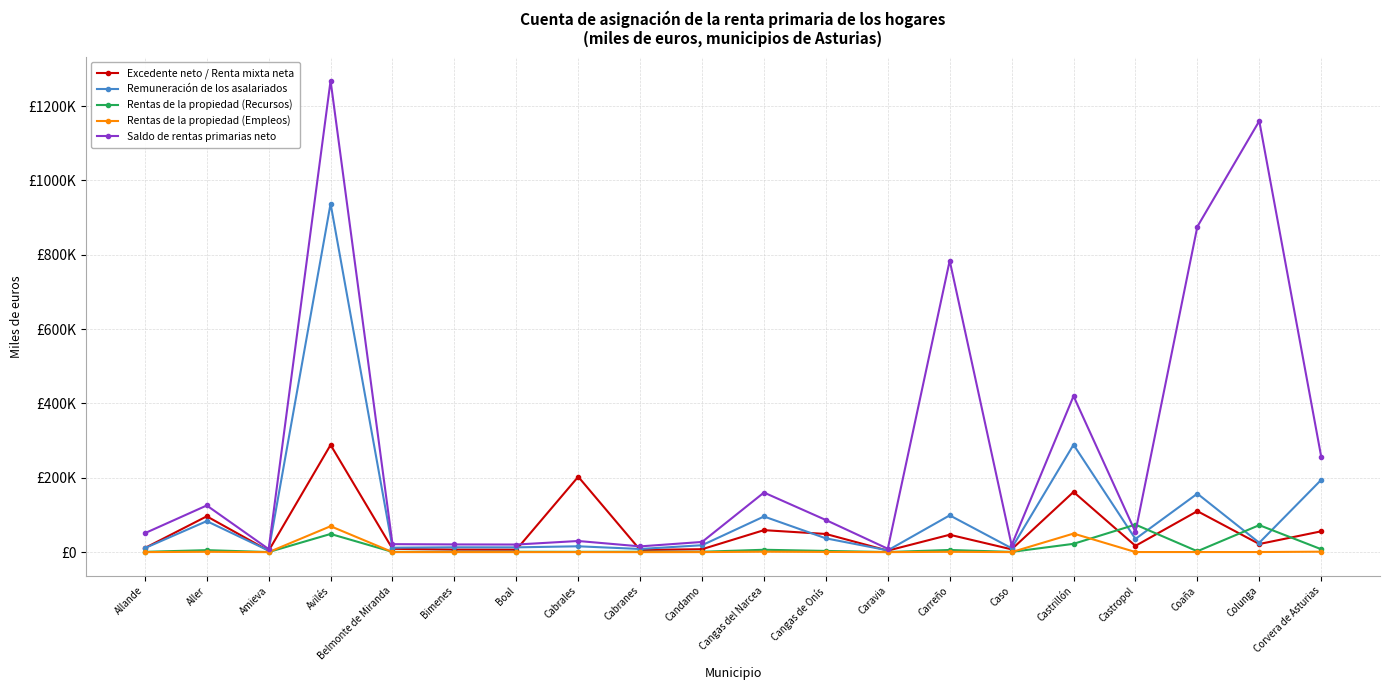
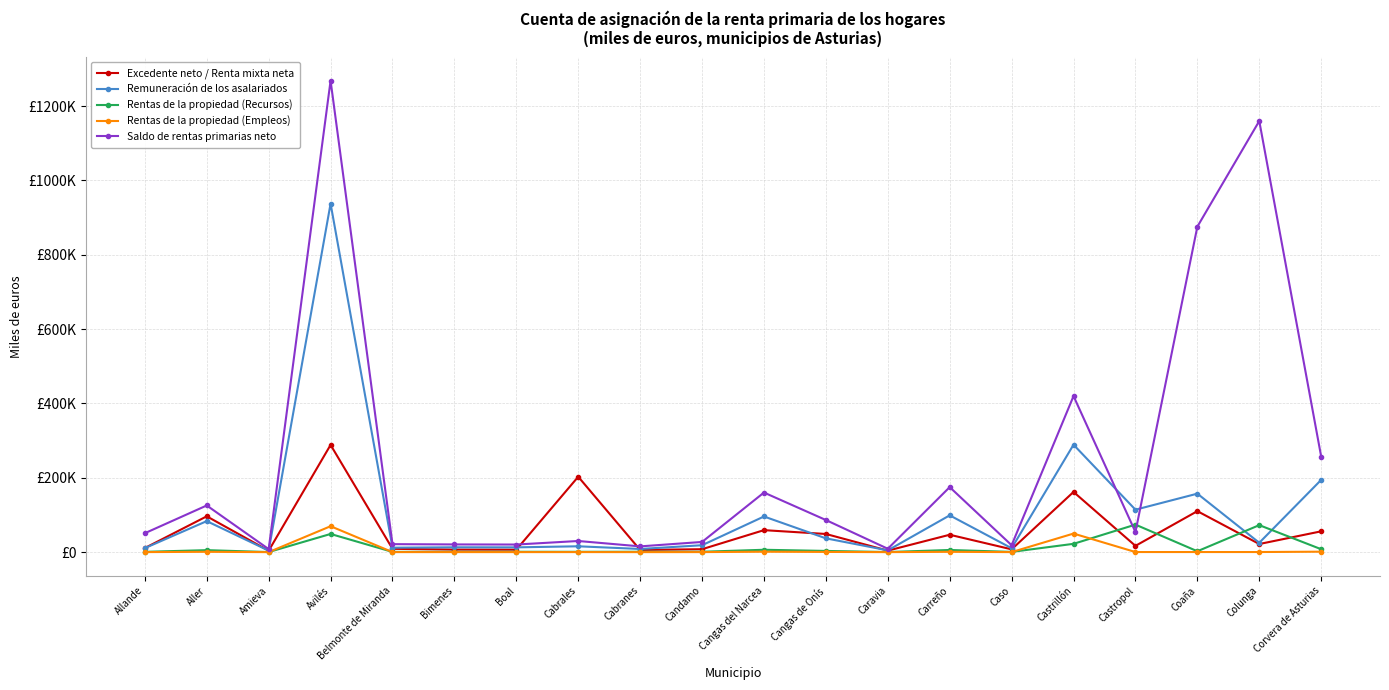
Saldo de rentas primarias neto, Carreño: £780000 -> £170000
Remuneración de los asalariados, Castropol: £40000 -> £110000
